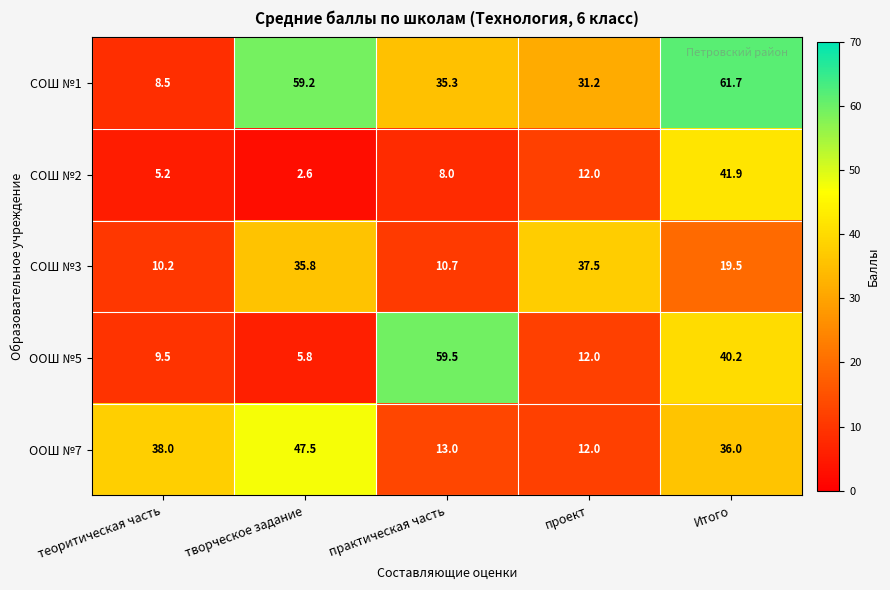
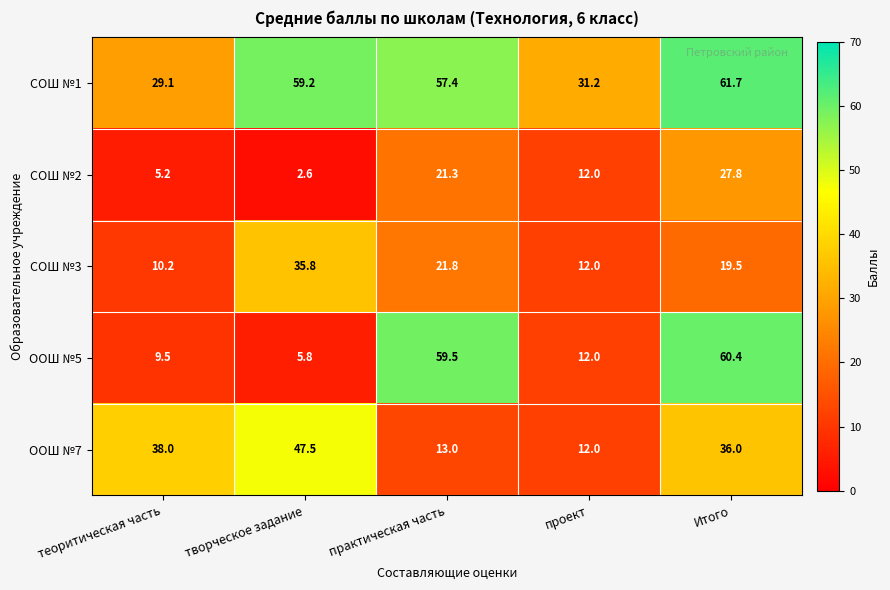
СОШ №1, теоритическая часть: 8.5 -> 29.1
СОШ №1, практическая часть: 35.3 -> 57.4
СОШ №2, практическая часть: 8.0 -> 21.3
СОШ №2, Итого: 41.9 -> 27.8
СОШ №3, практическая часть: 10.7 -> 21.8
СОШ №3, проект: 37.5 -> 12.0
ООШ №5, Итого: 40.2 -> 60.4
